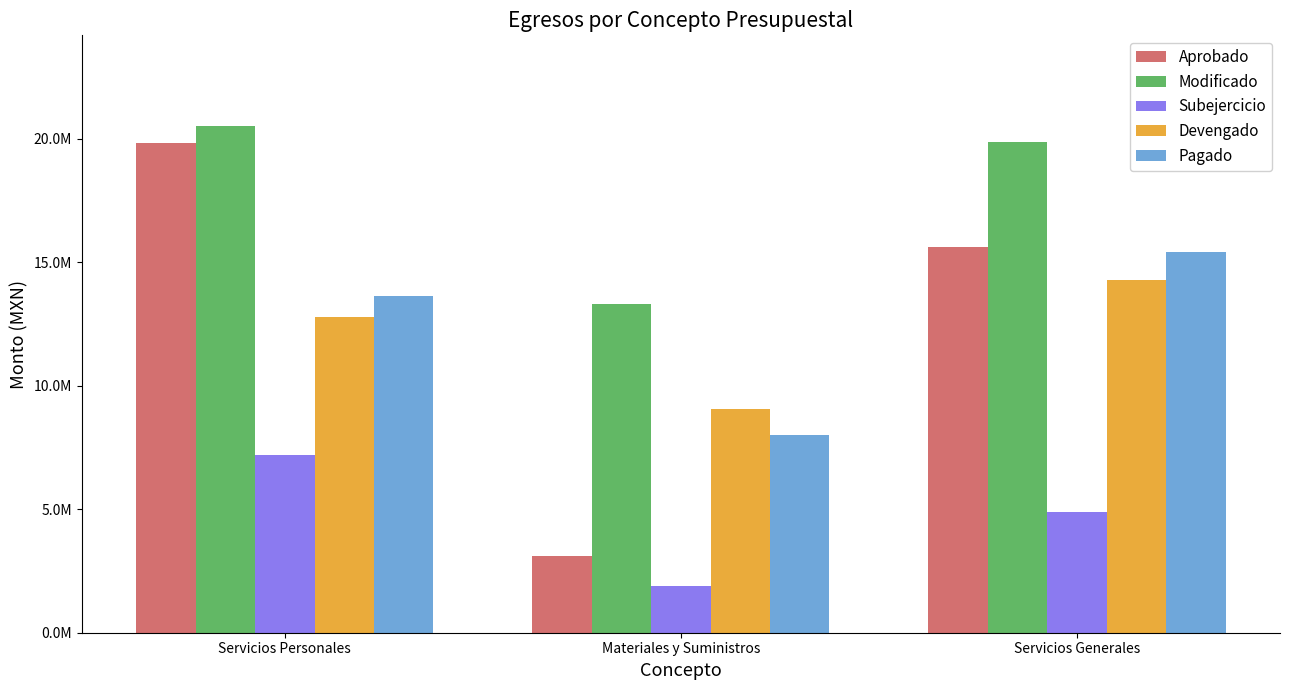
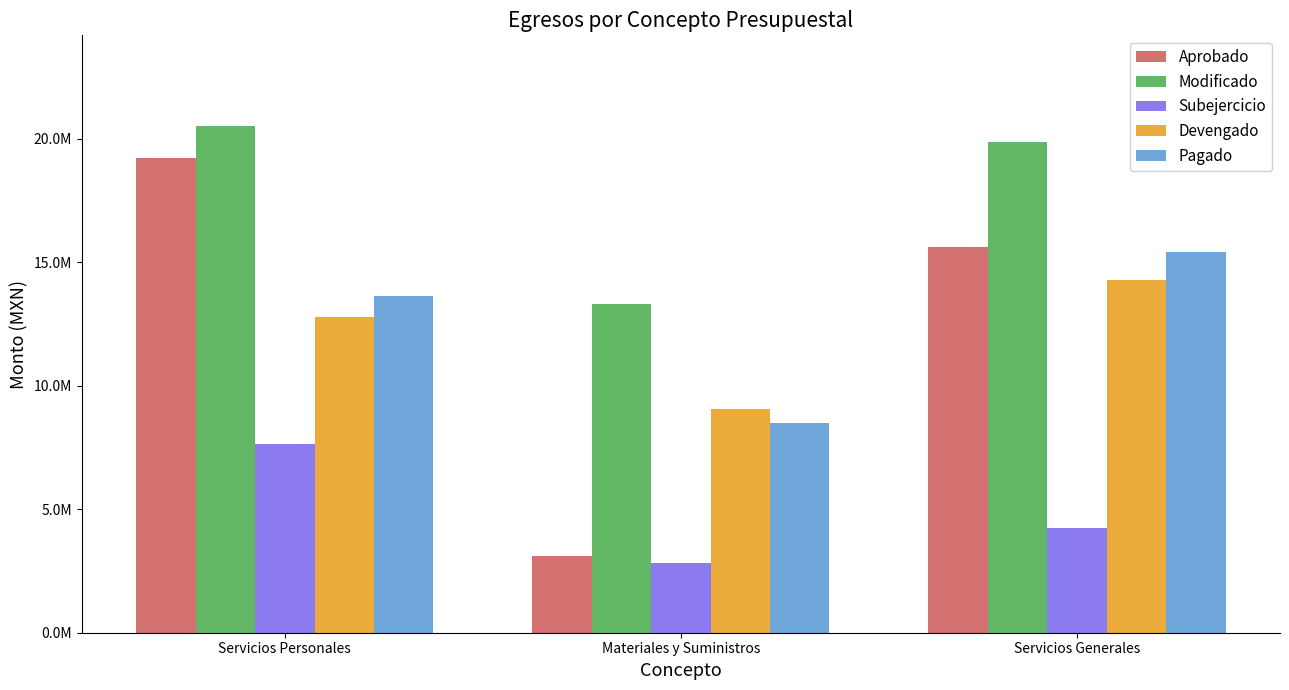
Aprobado, Servicios Personales: 19800000 -> 19200000
Subejercicio, Servicios Personales: 7200000 -> 7600000
Subejercicio, Materiales y Suministros: 1900000 -> 2800000
Pagado, Materiales y Suministros: 8000000 -> 8500000
Subejercicio, Servicios Generales: 4900000 -> 4200000
